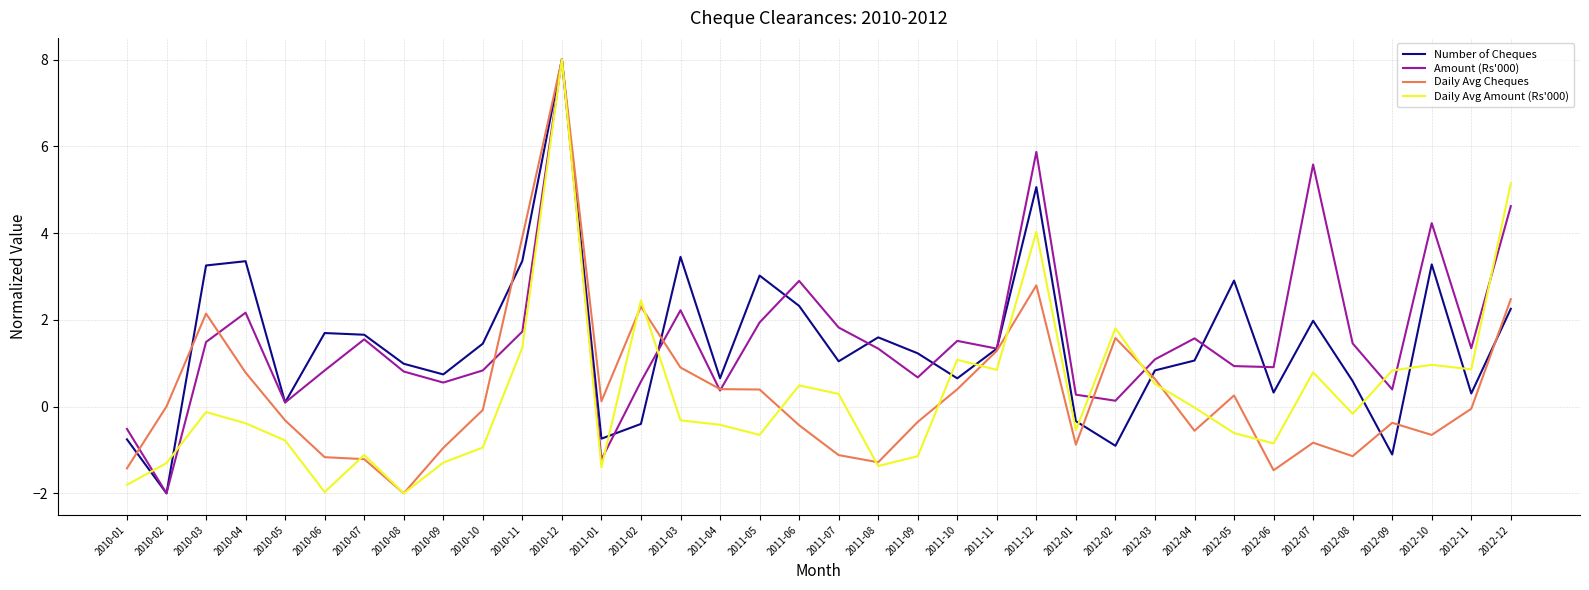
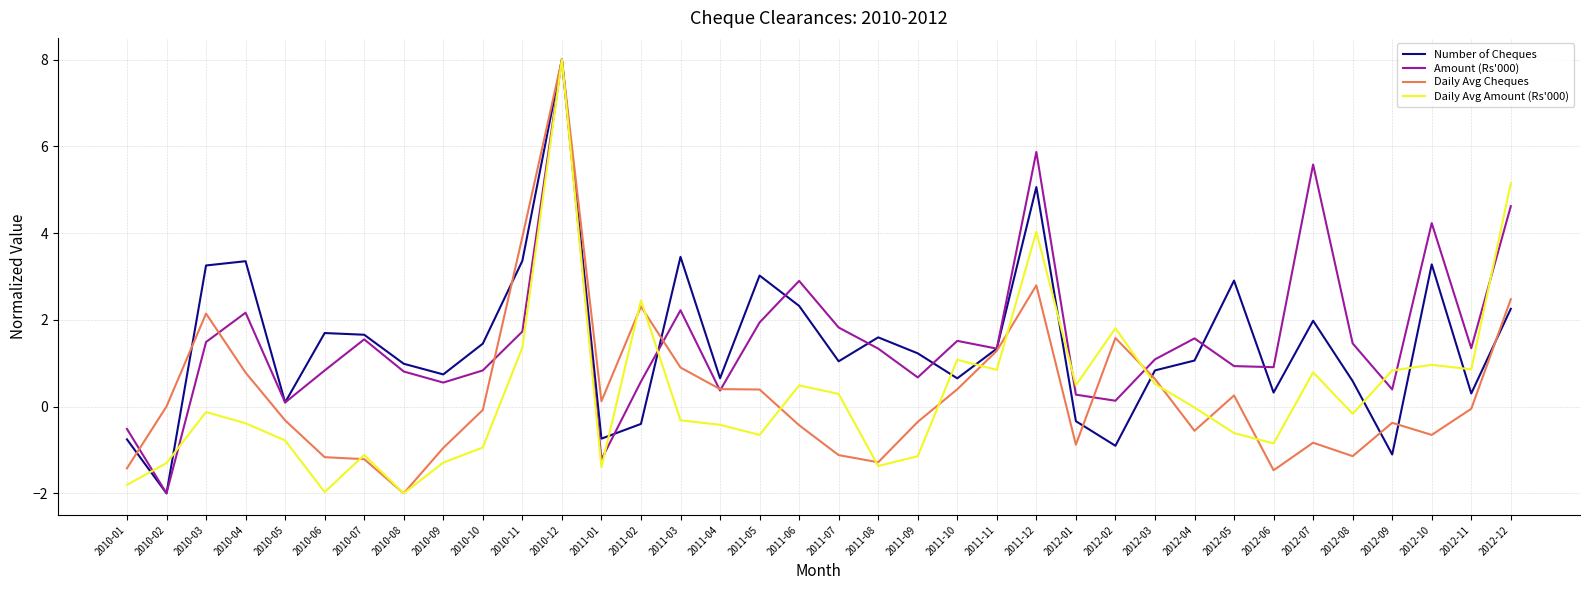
Daily Avg Amount (Rs'000), 2012-01: -0.5 -> 0.5
